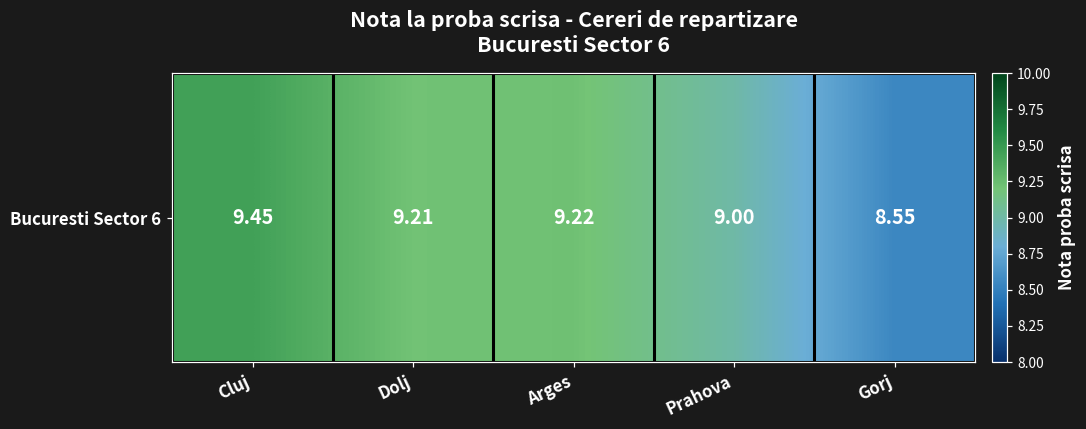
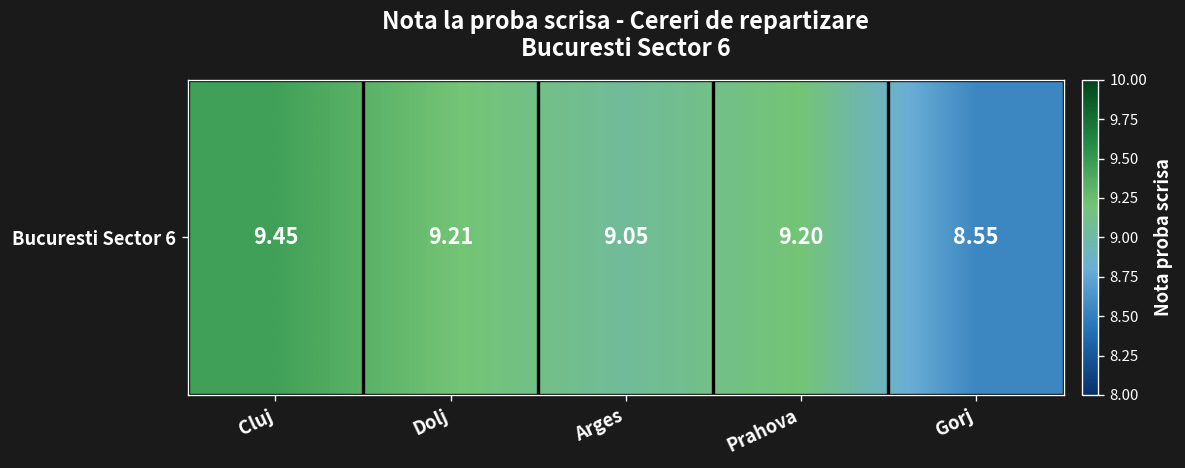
Bucuresti Sector 6, Arges: 9.22 -> 9.05
Bucuresti Sector 6, Prahova: 9.00 -> 9.20
